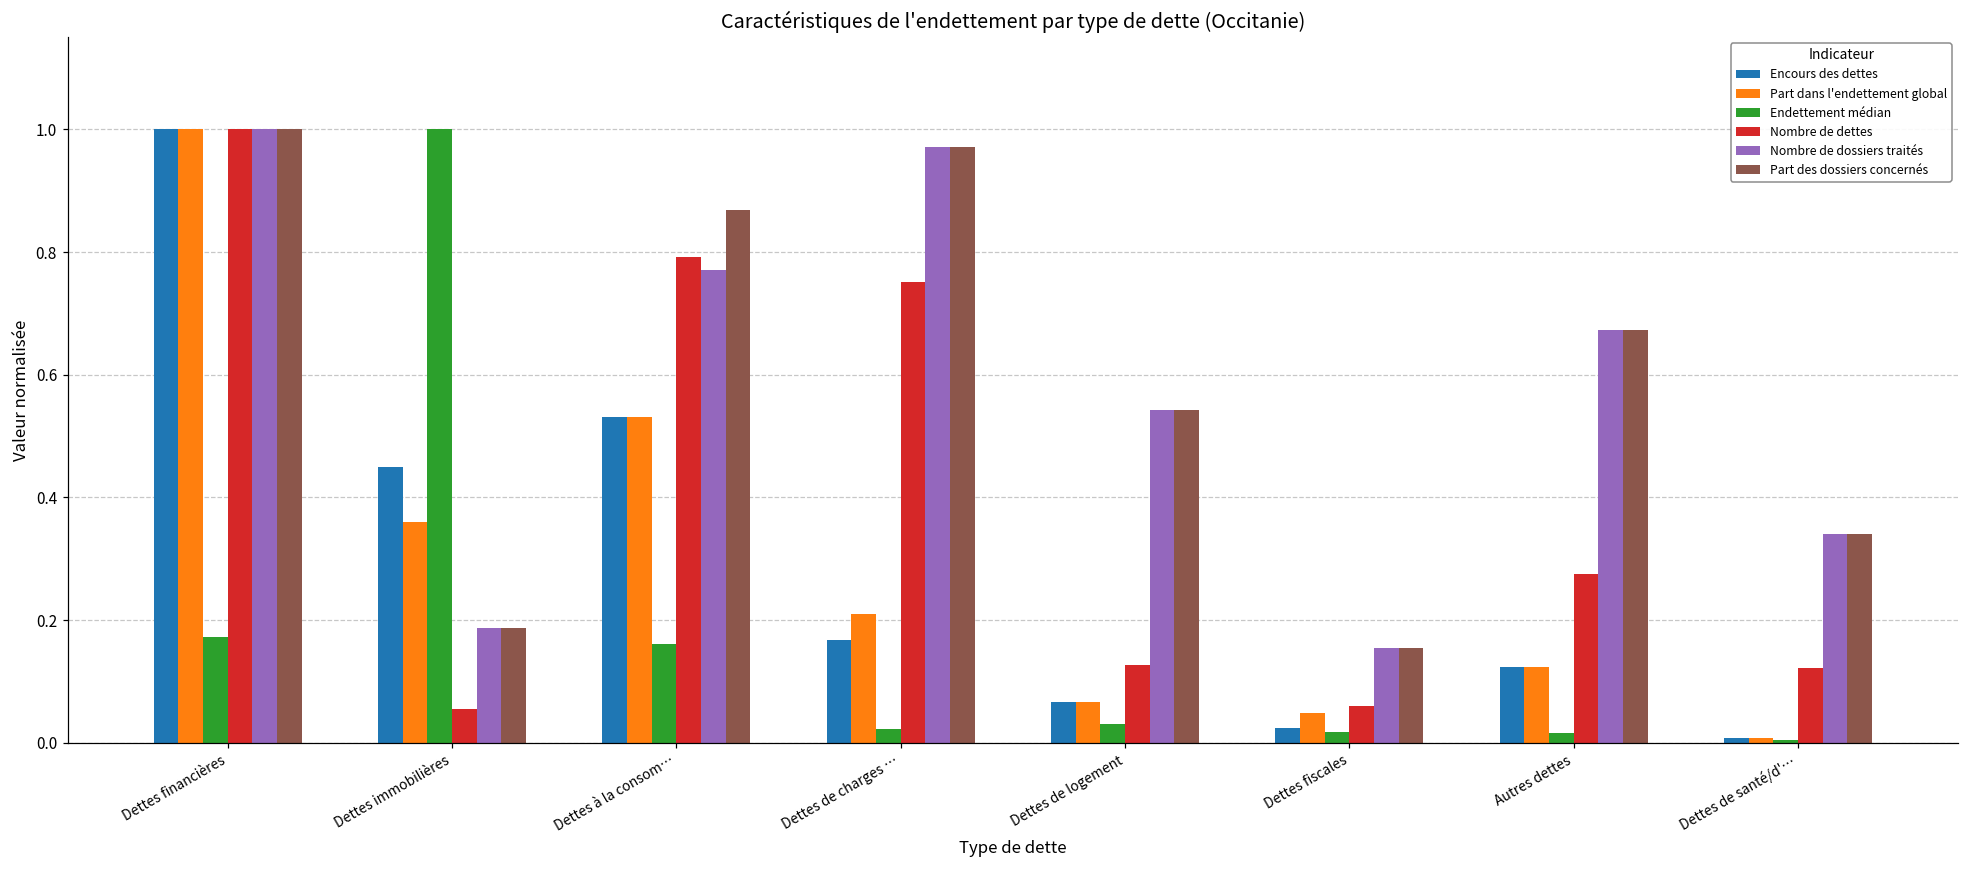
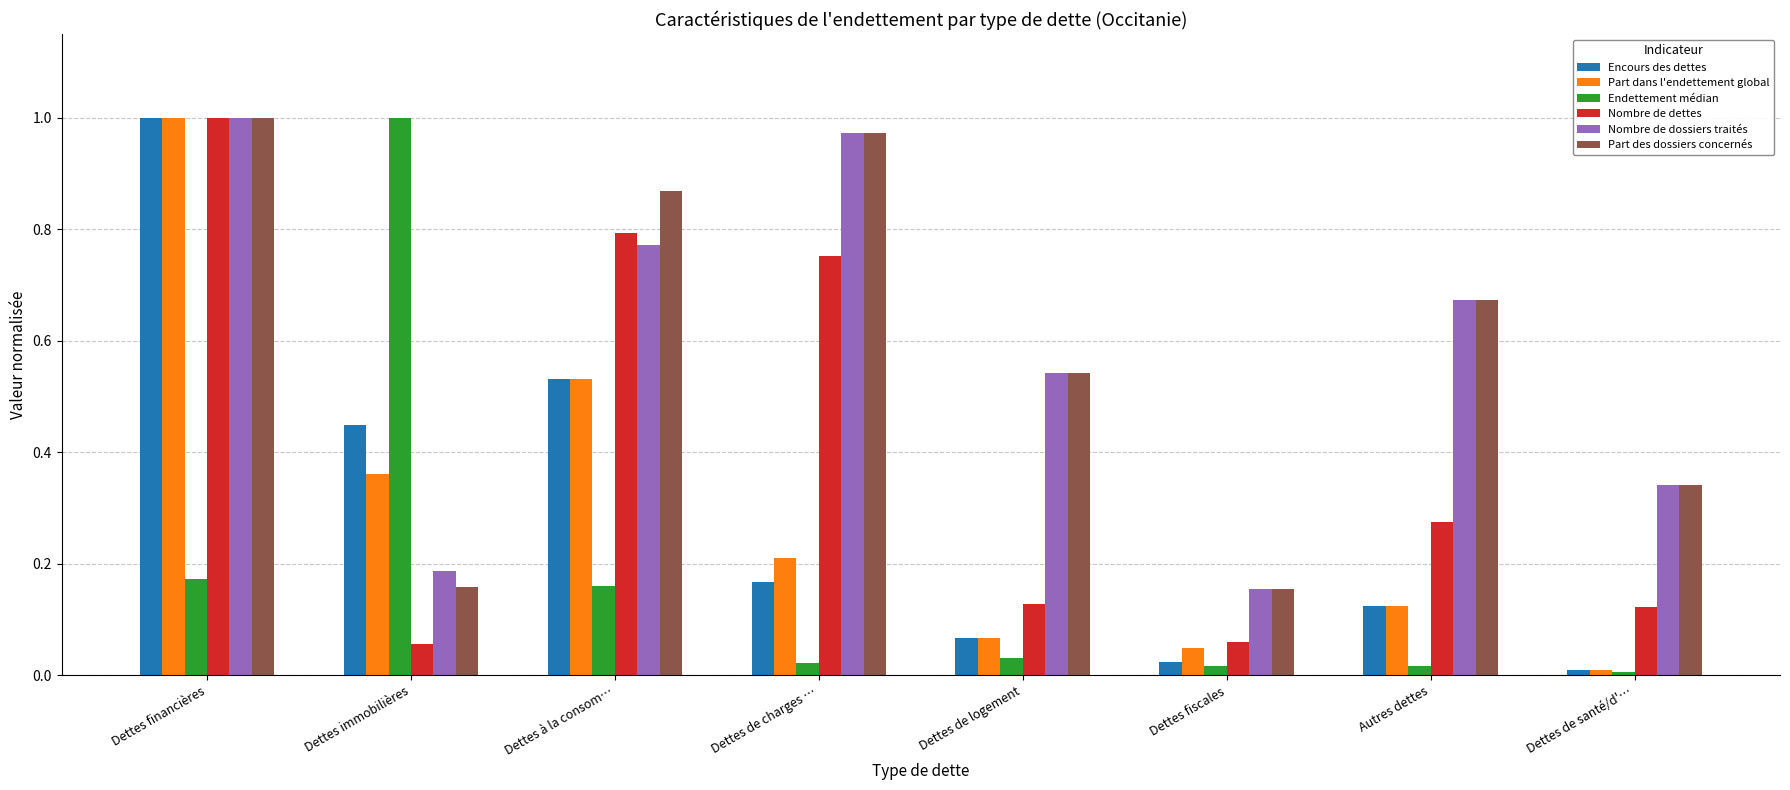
Part des dossiers concernés, Dettes immobilières: 0.19 -> 0.16
